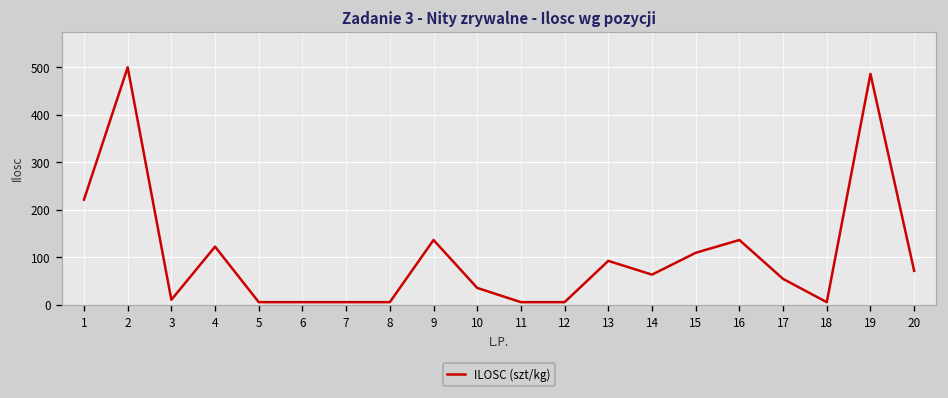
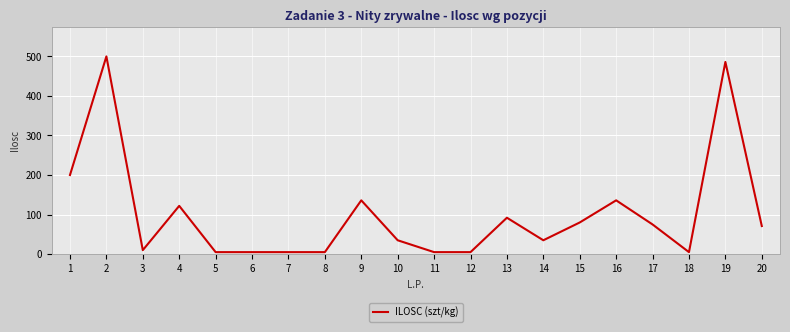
1: 220 -> 200
14: 60 -> 40
15: 110 -> 80
17: 50 -> 80
